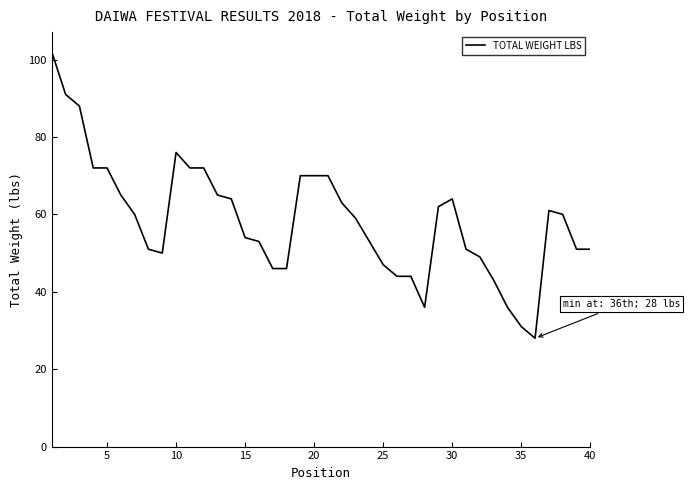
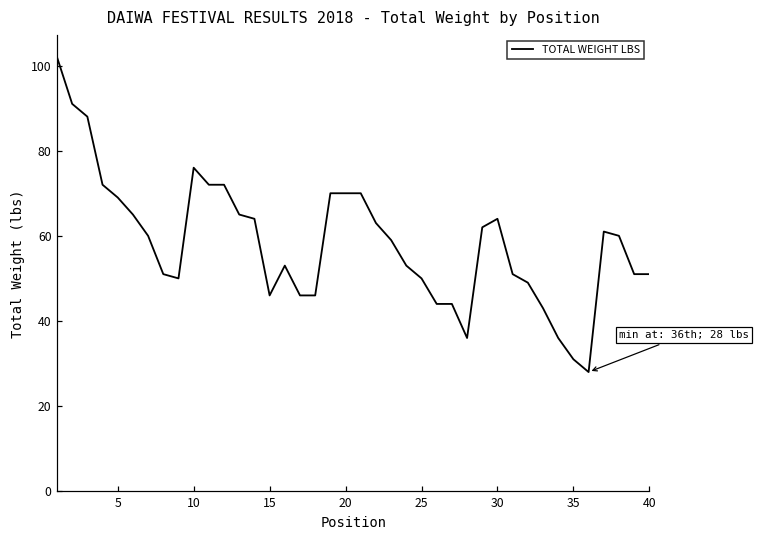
5: 72 -> 69
15: 54 -> 46
25: 47 -> 50
